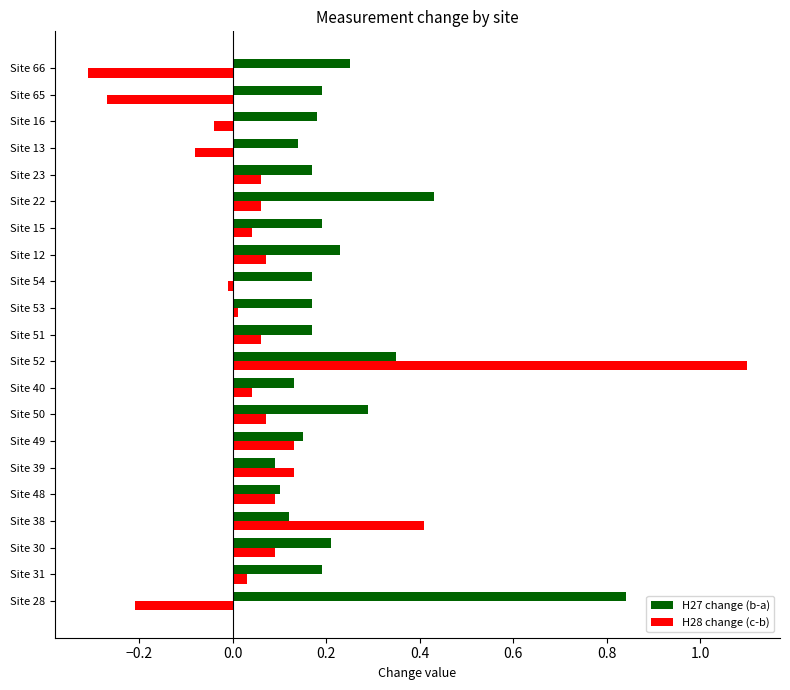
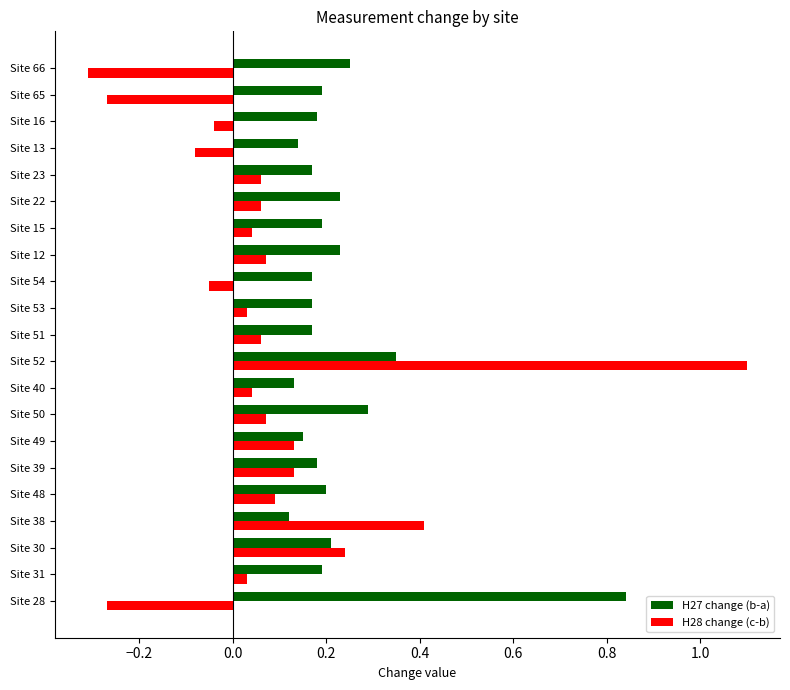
H27 change (b-a), Site 22: 0.43 -> 0.23
H28 change (c-b), Site 54: -0.01 -> -0.05
H28 change (c-b), Site 53: 0.01 -> 0.03
H27 change (b-a), Site 39: 0.09 -> 0.18
H27 change (b-a), Site 48: 0.1 -> 0.2
H28 change (c-b), Site 30: 0.09 -> 0.24
H28 change (c-b), Site 28: -0.21 -> -0.27
